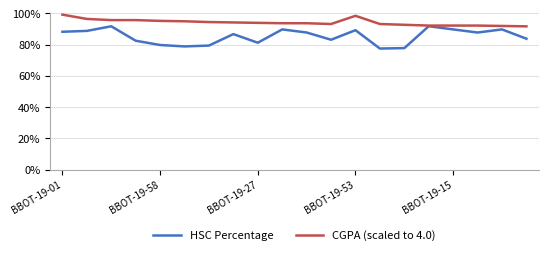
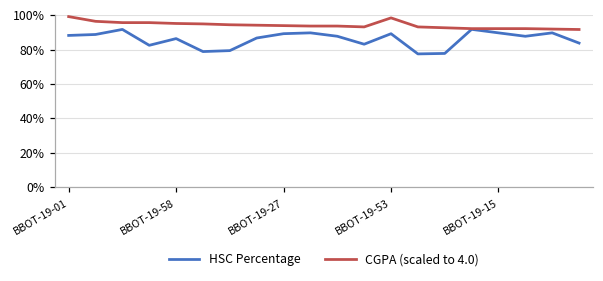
HSC Percentage, BBOT-19-58: 80% -> 86%
HSC Percentage, BBOT-19-27: 81% -> 89%
